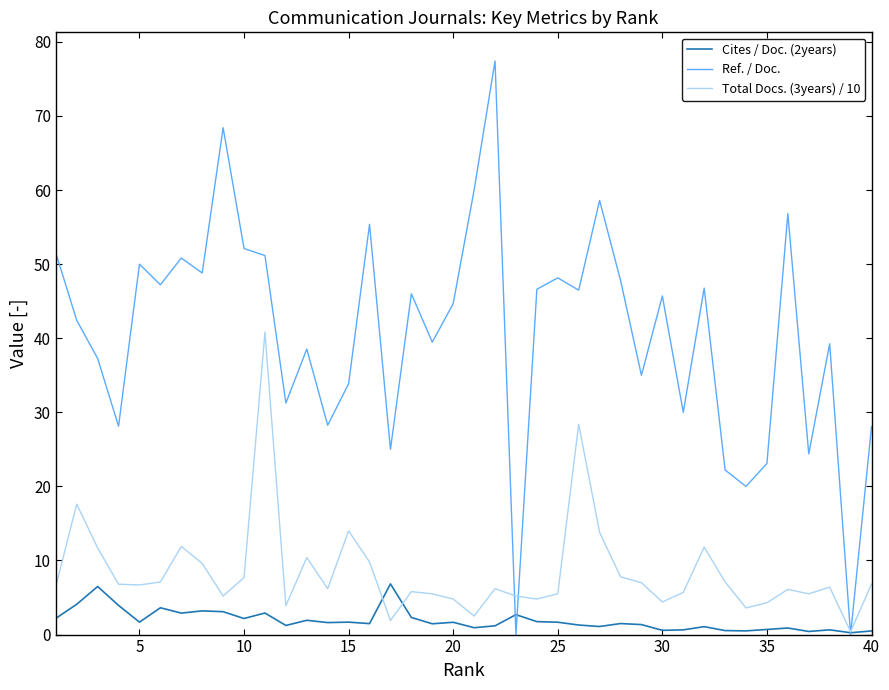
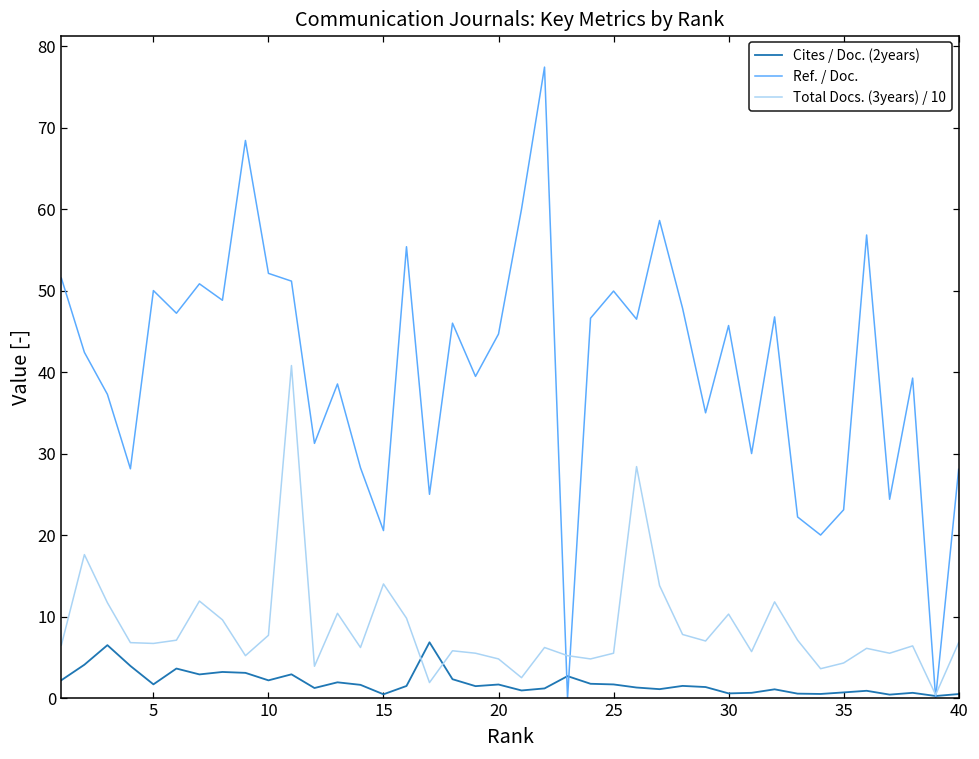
Cites / Doc. (2years), 15: 2 -> 0
Ref. / Doc., 15: 34 -> 21
Ref. / Doc., 25: 48 -> 50
Total Docs. (3years) / 10, 30: 4 -> 10
